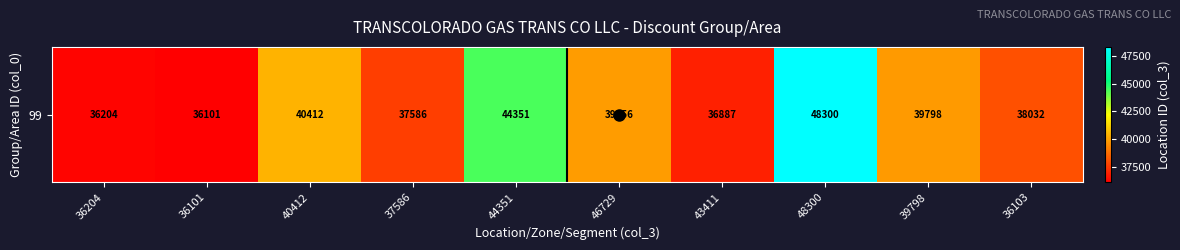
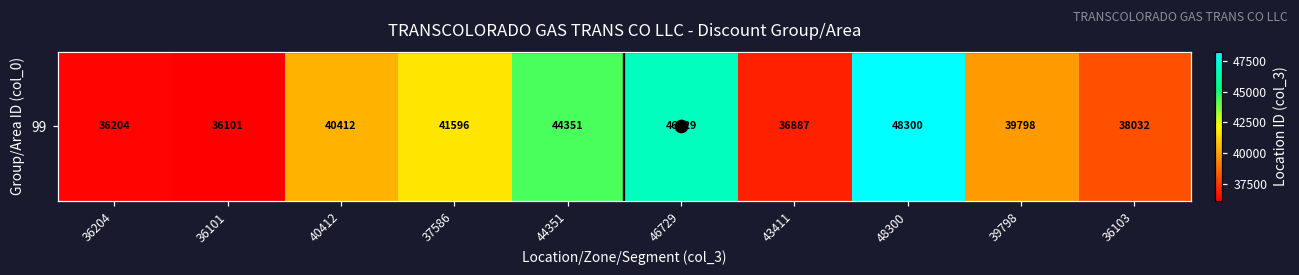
99, 37586: 37586 -> 41596
99, 46729: 39856 -> 46729
